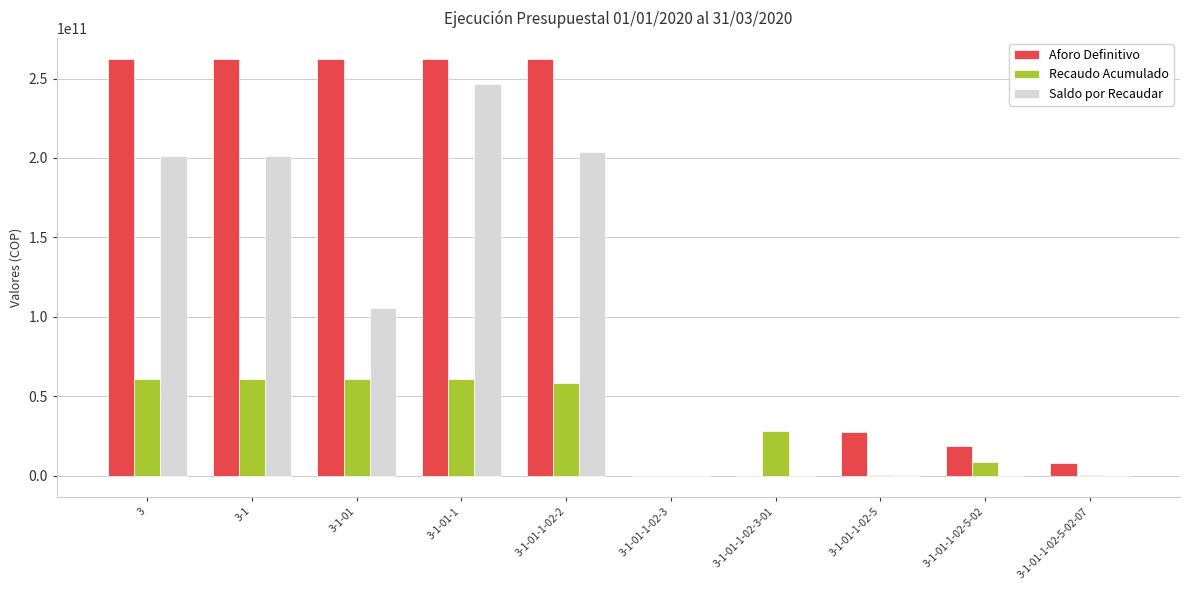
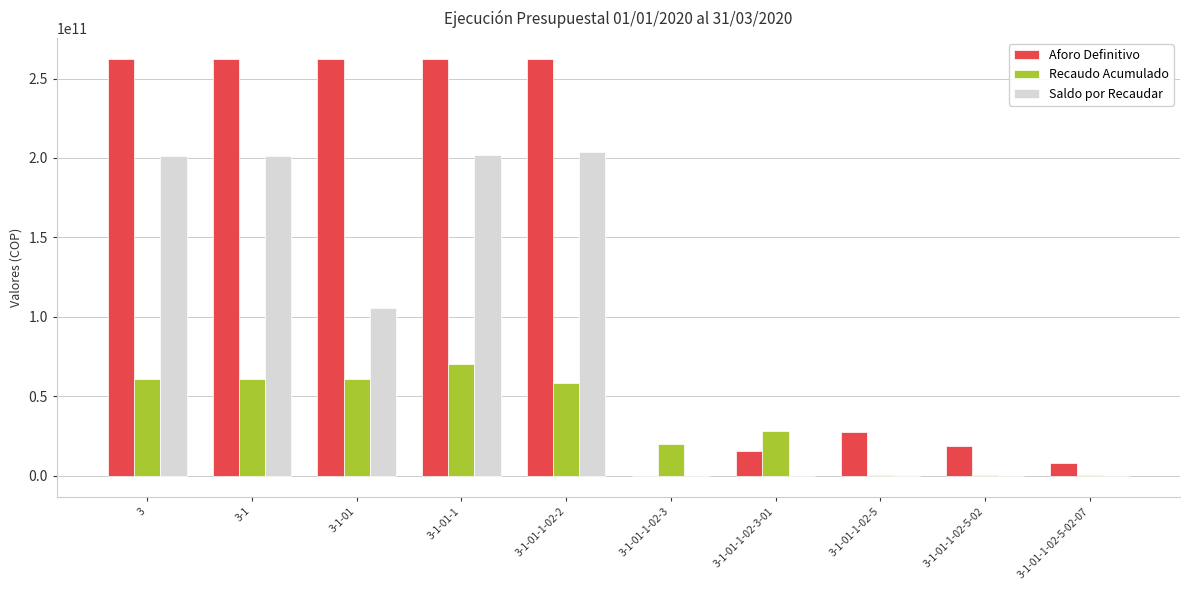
Recaudo Acumulado, 3-1-01-1: 61000000000 -> 70000000000
Saldo por Recaudar, 3-1-01-1: 246000000000 -> 202000000000
Recaudo Acumulado, 3-1-01-1-02-3: 0 -> 20000000000
Aforo Definitivo, 3-1-01-1-02-3-01: 0 -> 15000000000
Recaudo Acumulado, 3-1-01-1-02-5-02: 8000000000 -> 0
